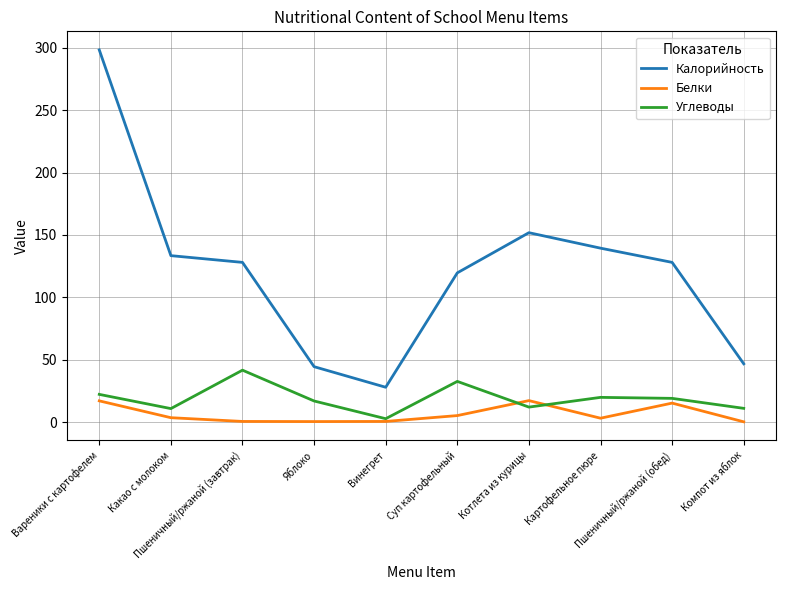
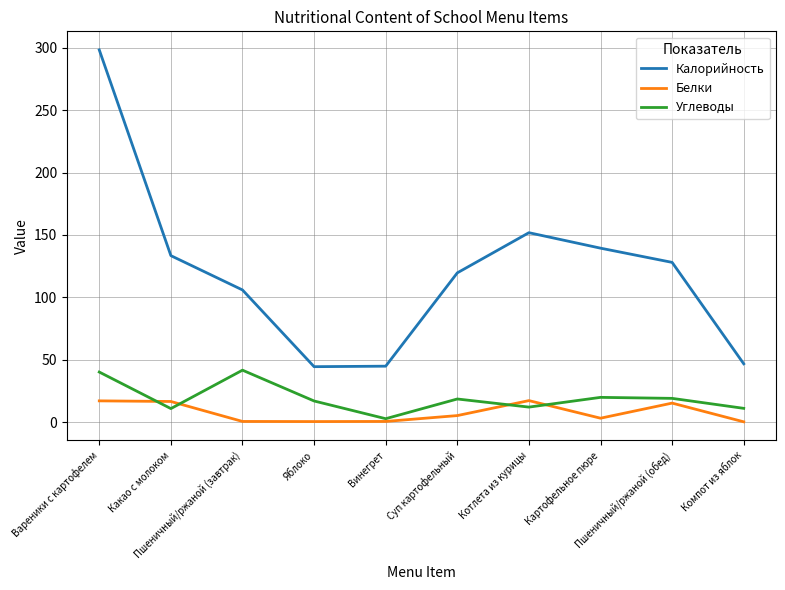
Углеводы, Вареники с картофелем: 22 -> 40
Белки, Какао с молоком: 4 -> 17
Калорийность, Пшеничный/ржаной (завтрак): 128 -> 106
Калорийность, Винегрет: 28 -> 45
Углеводы, Суп картофельный: 33 -> 19
